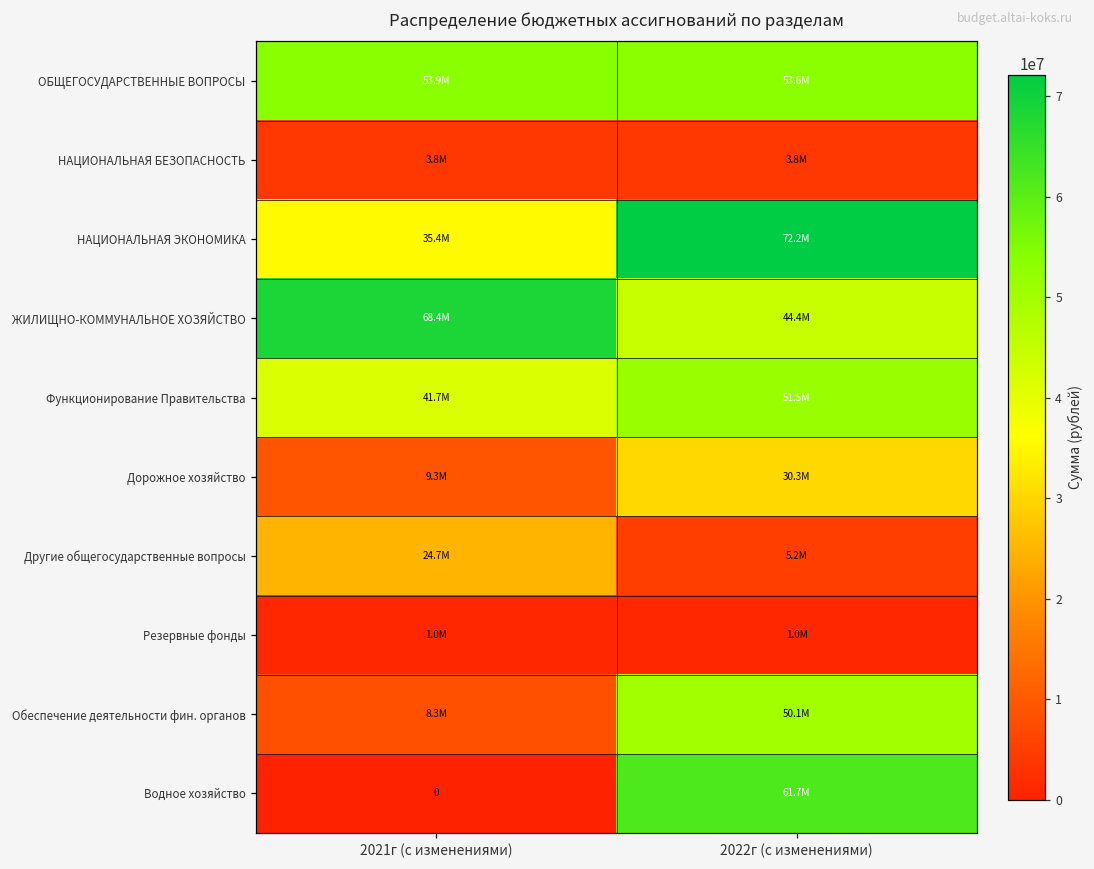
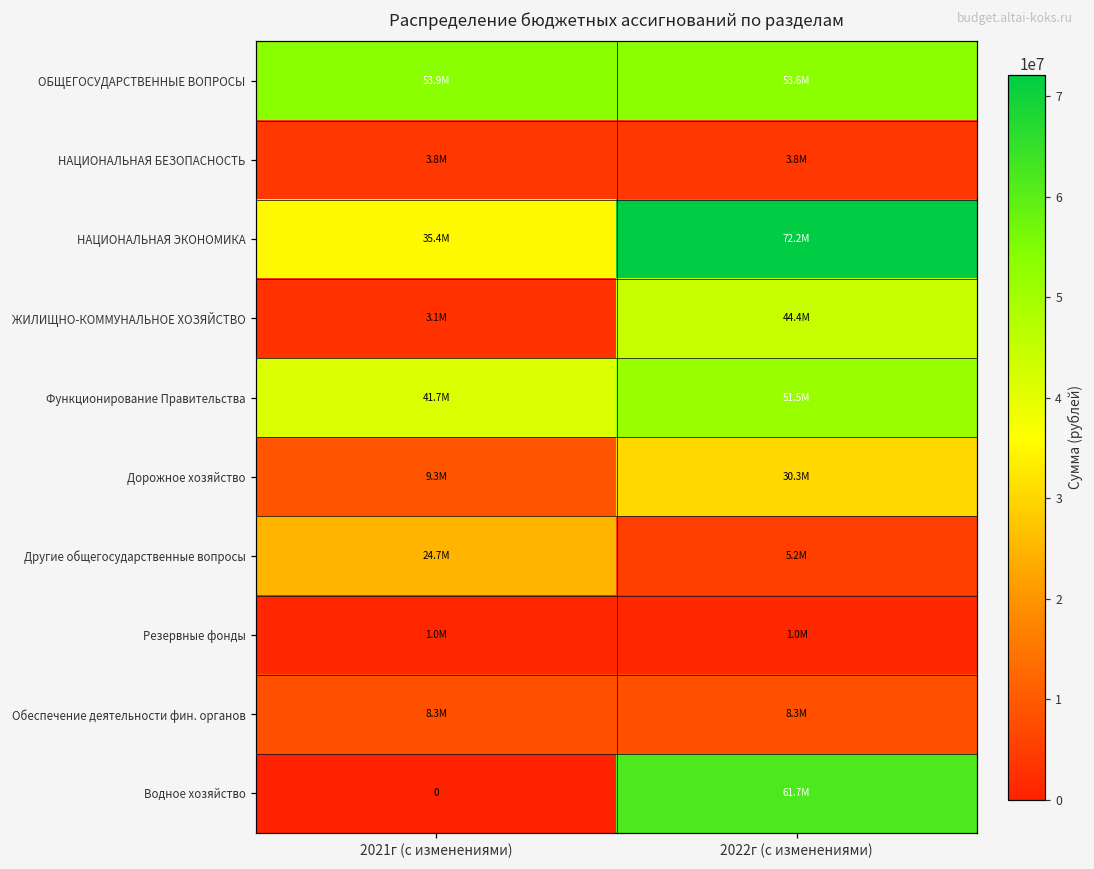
ЖИЛИЩНО-КОММУНАЛЬНОЕ ХОЗЯЙСТВО, 2021г (с изменениями): 68.4М -> 3.1М
Обеспечение деятельности фин. органов, 2022г (с изменениями): 50.1М -> 8.3М
